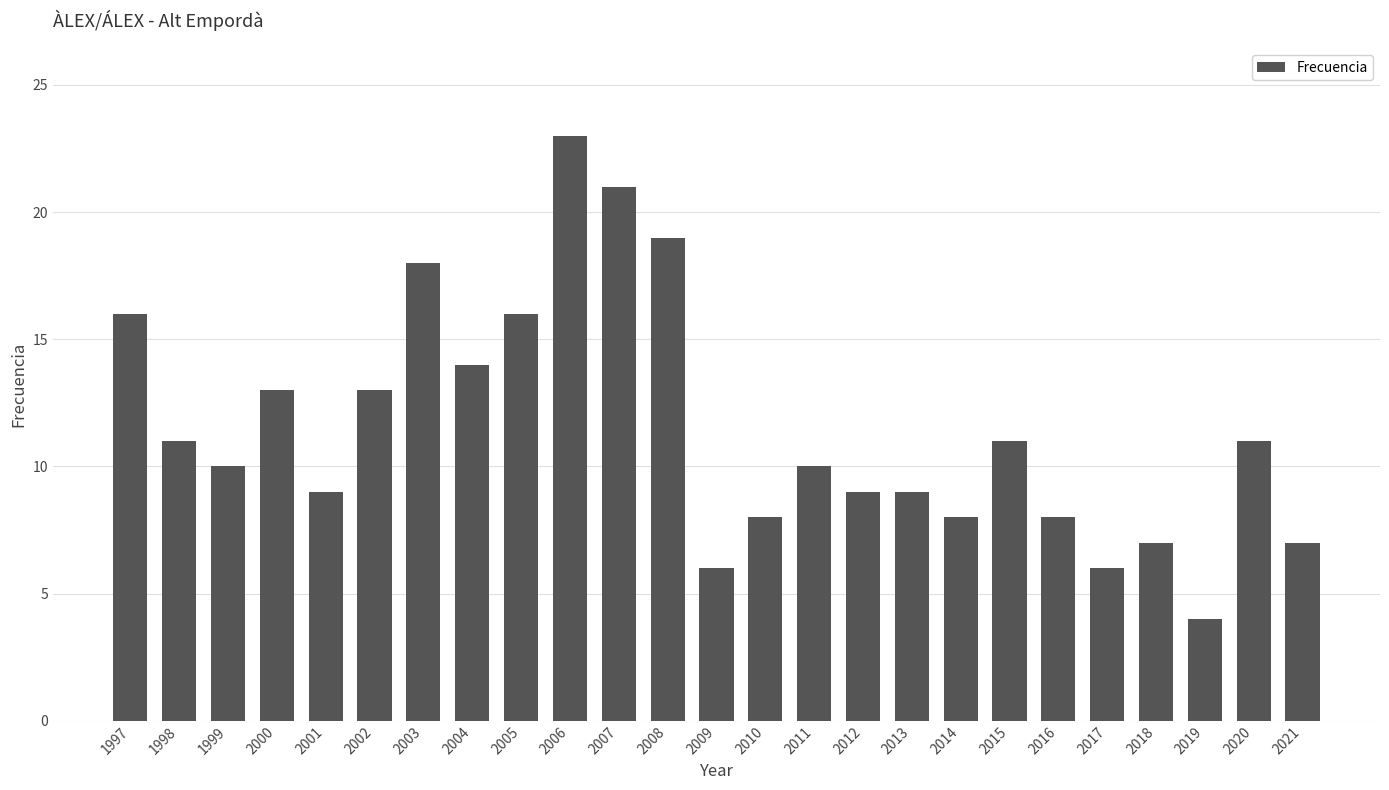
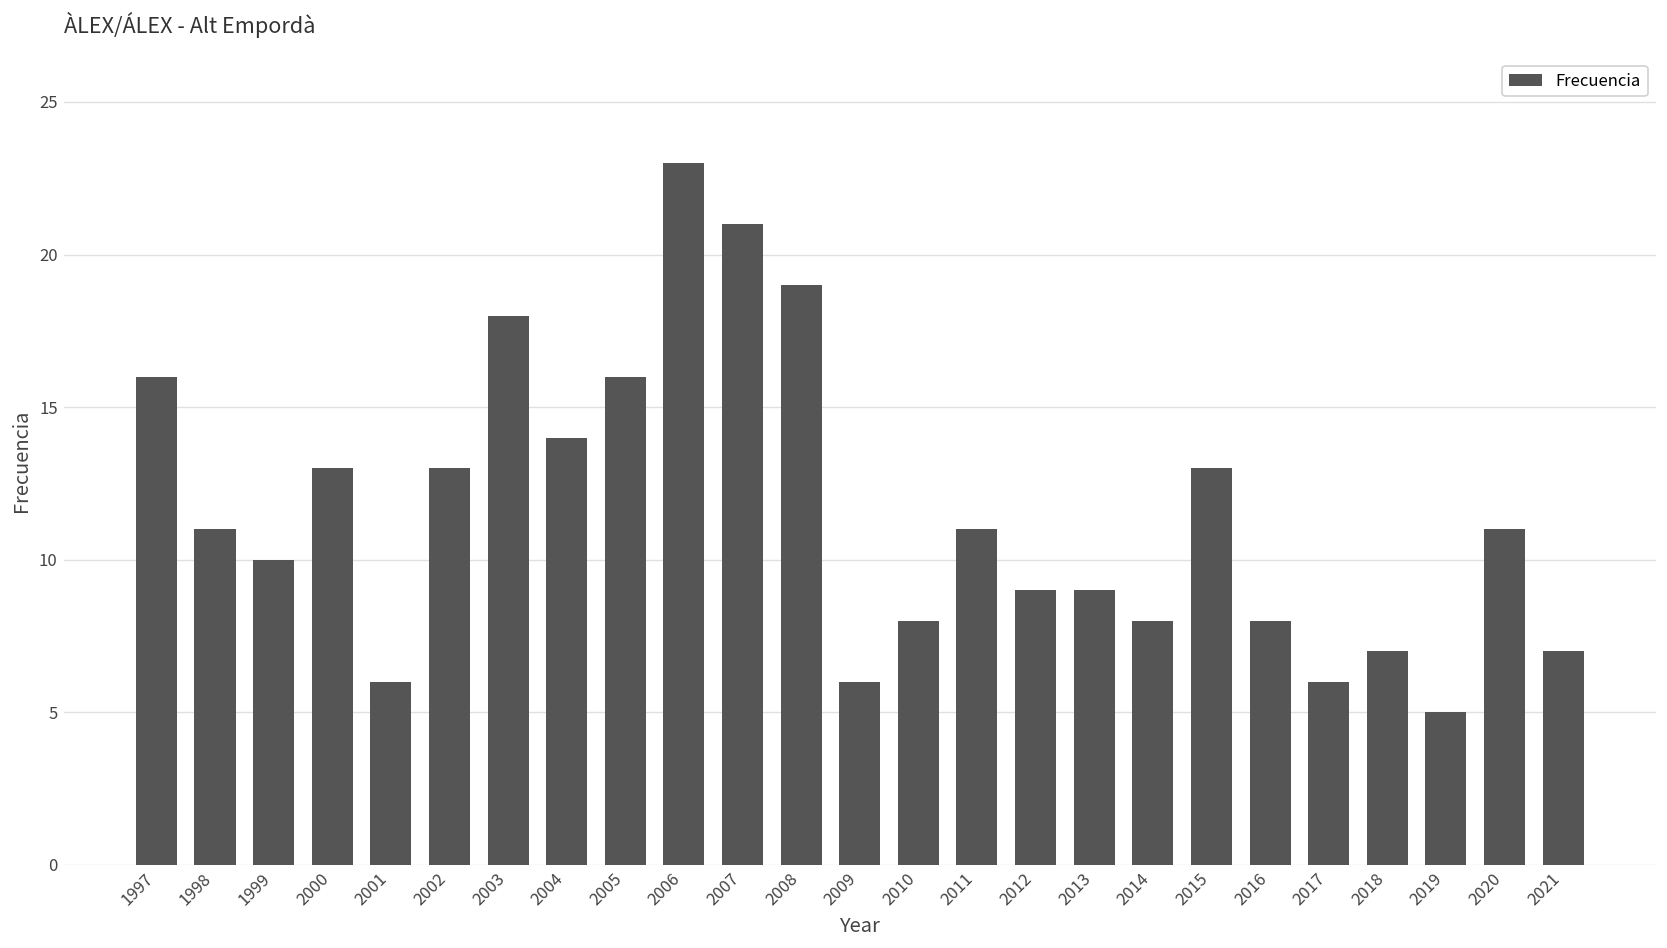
2001: 9 -> 6
2011: 10 -> 11
2015: 11 -> 13
2019: 4 -> 5
